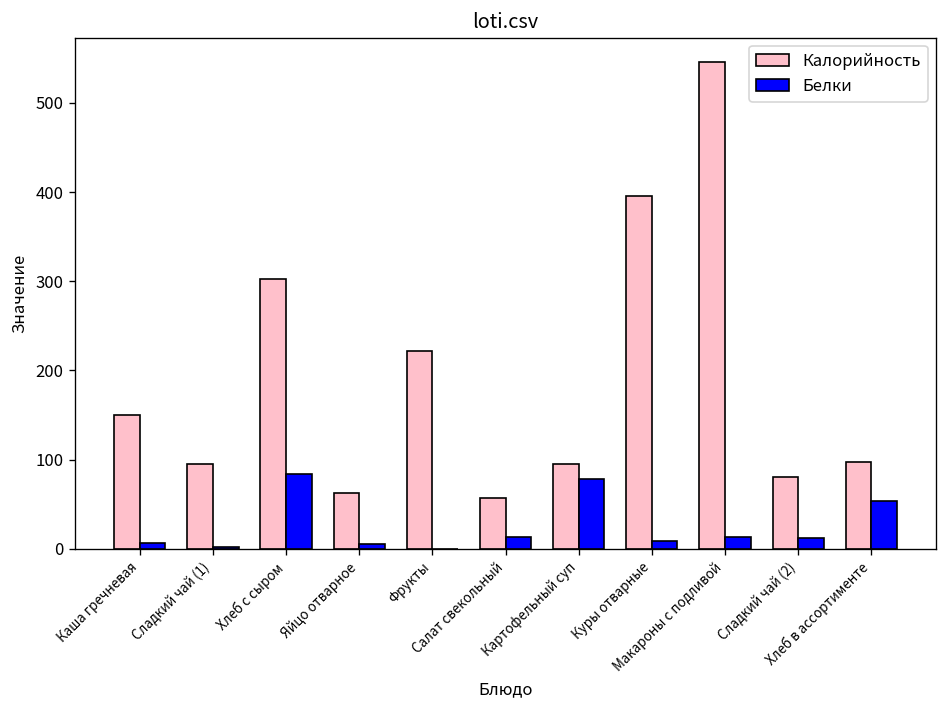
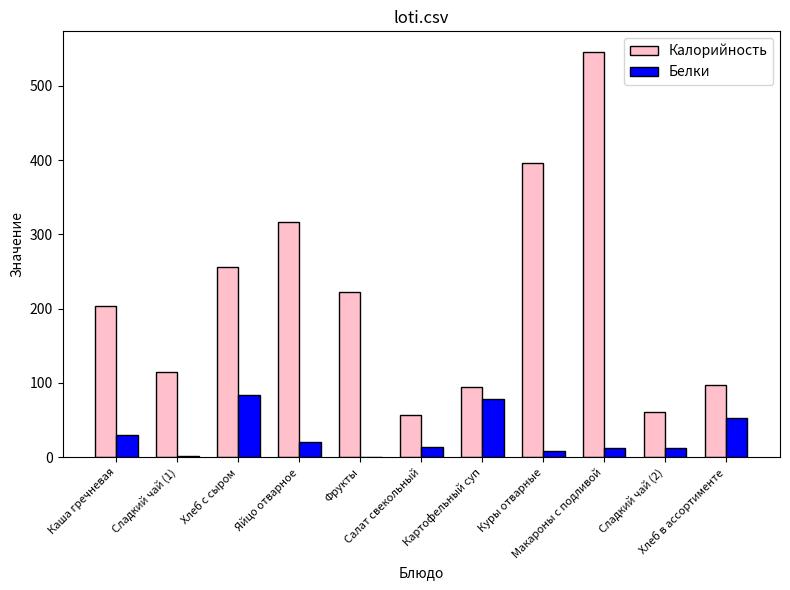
Калорийность, Каша гречневая: 150 -> 200
Белки, Каша гречневая: 10 -> 30
Калорийность, Сладкий чай (1): 100 -> 120
Калорийность, Хлеб с сыром: 300 -> 260
Калорийность, Яйцо отварное: 60 -> 320
Белки, Яйцо отварное: 10 -> 20
Калорийность, Сладкий чай (2): 80 -> 60
